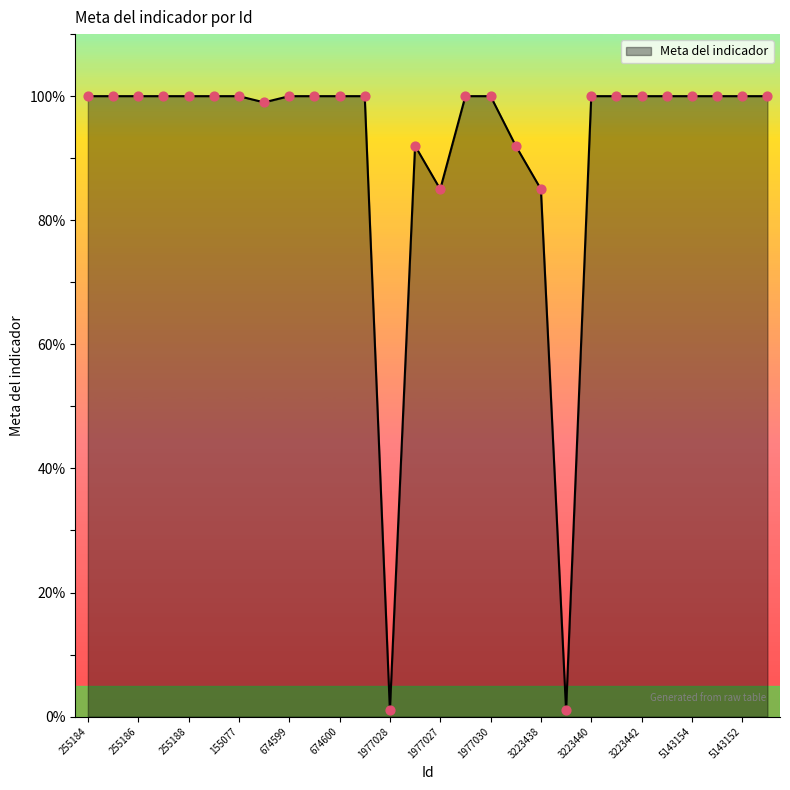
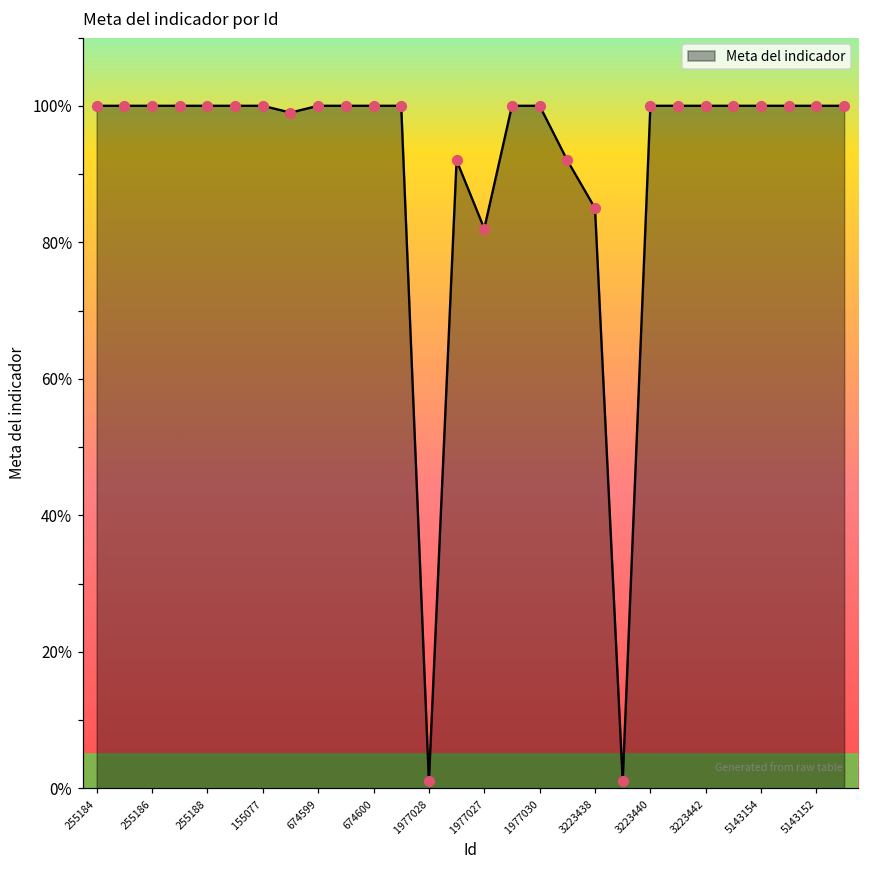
1977027: 85% -> 82%
